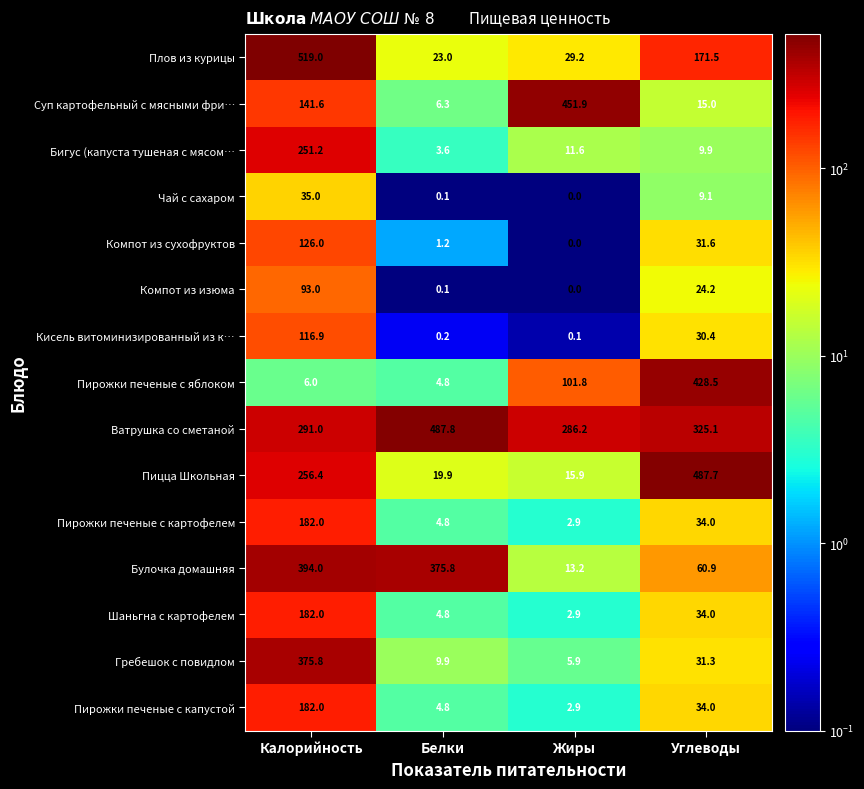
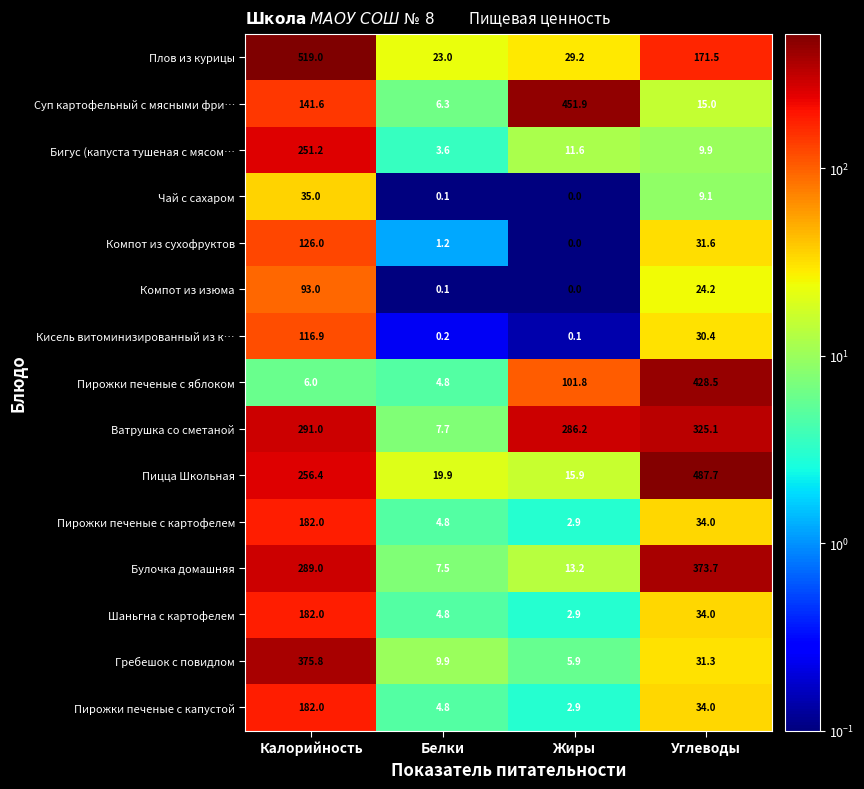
Ватрушка со сметаной, Белки: 487.8 -> 7.7
Булочка домашняя, Калорийность: 394.0 -> 289.0
Булочка домашняя, Белки: 375.8 -> 7.5
Булочка домашняя, Углеводы: 60.9 -> 373.7
